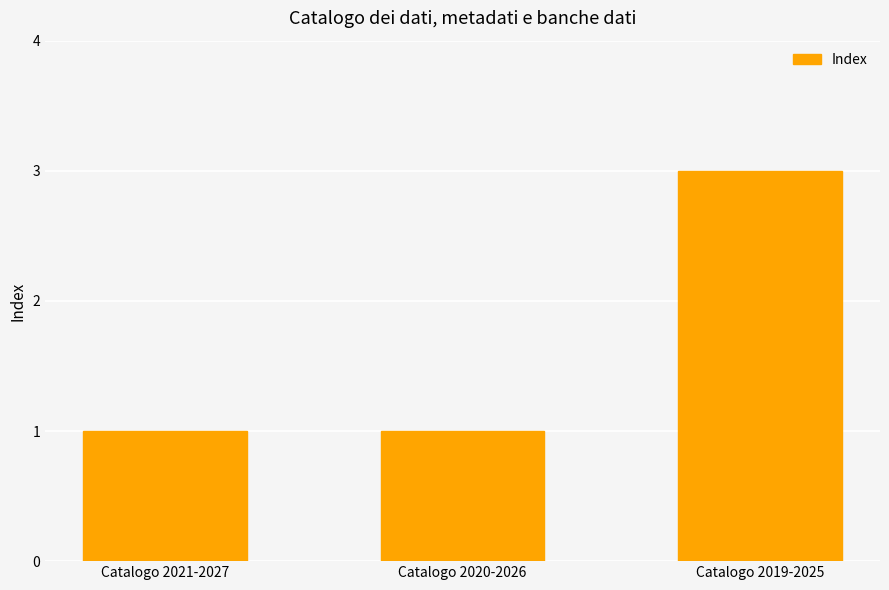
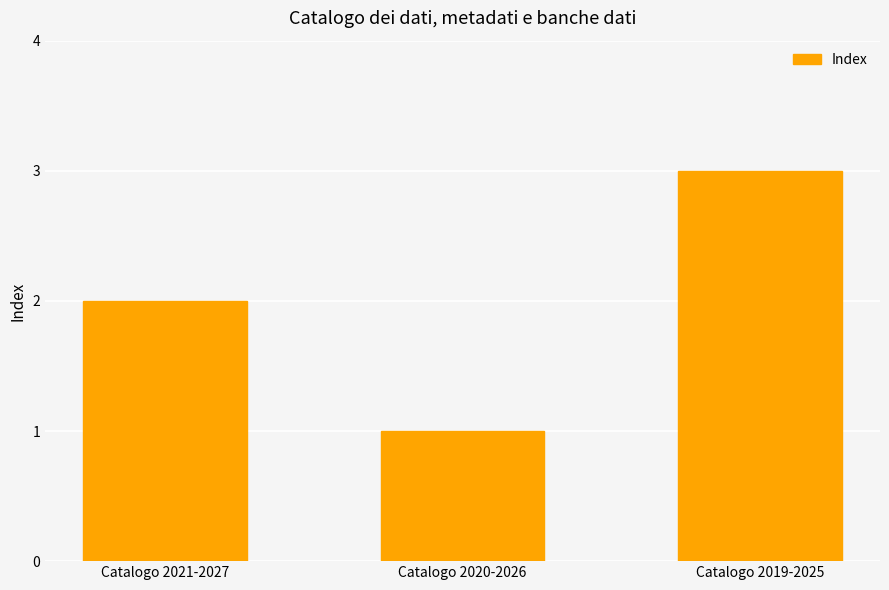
Catalogo 2021-2027: 1 -> 2
